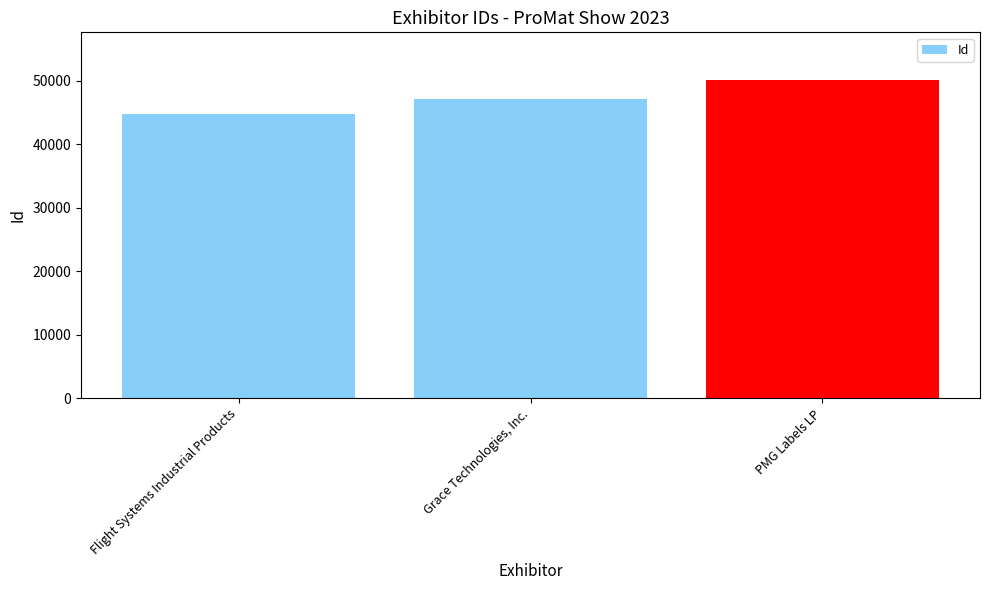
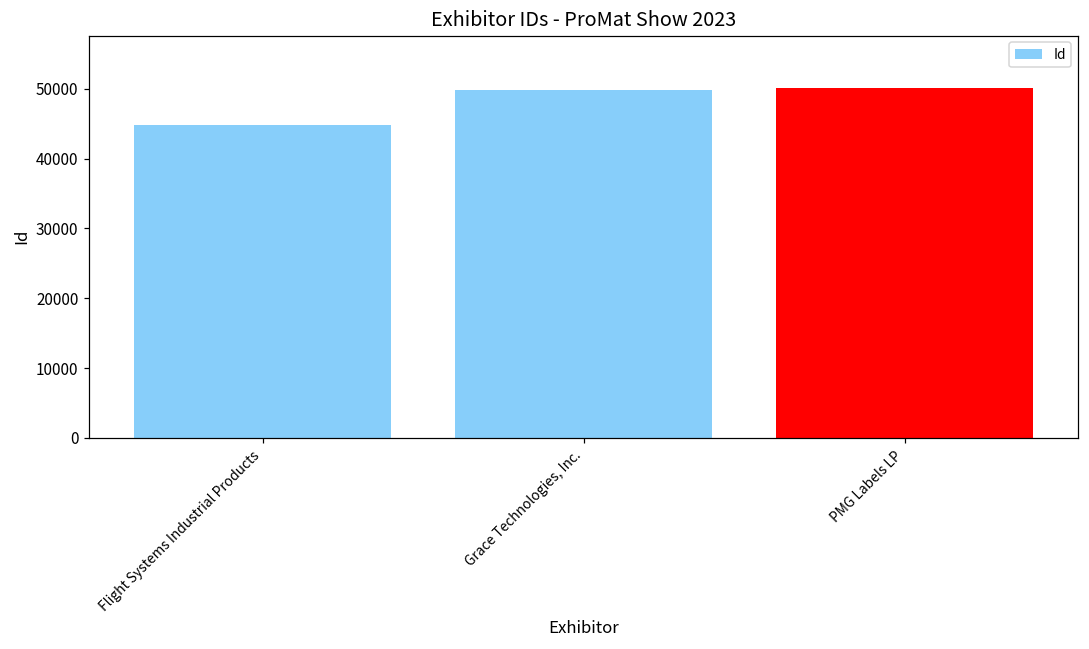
Grace Technologies, Inc.: 47000 -> 50000
